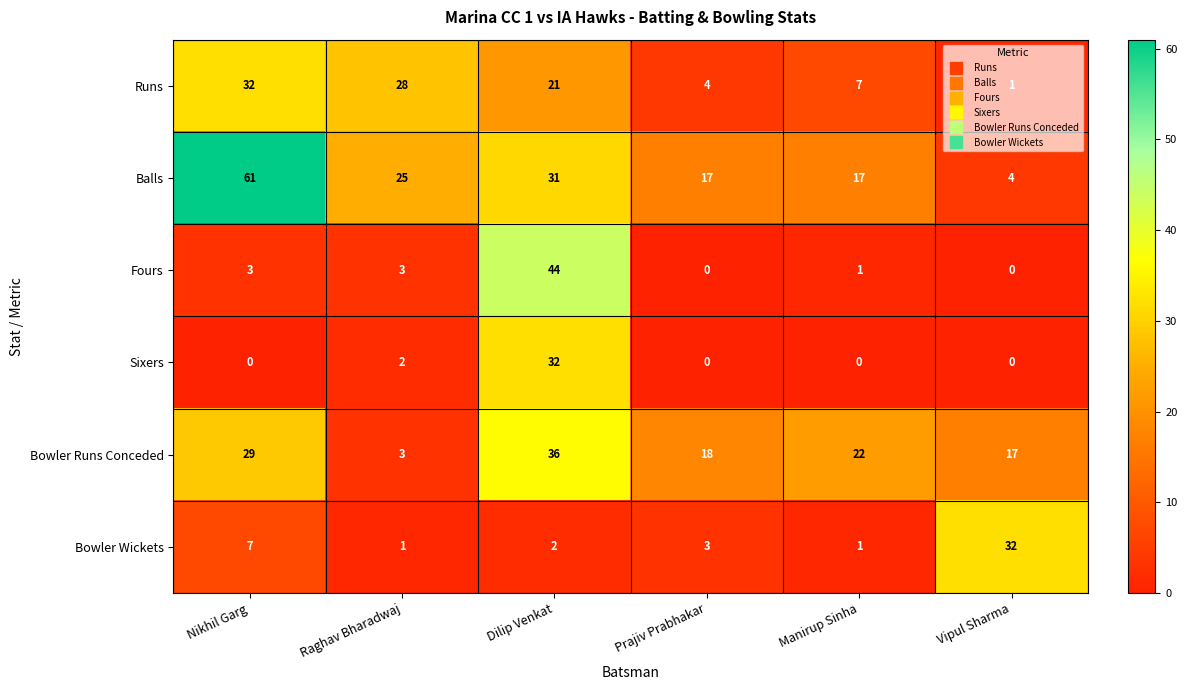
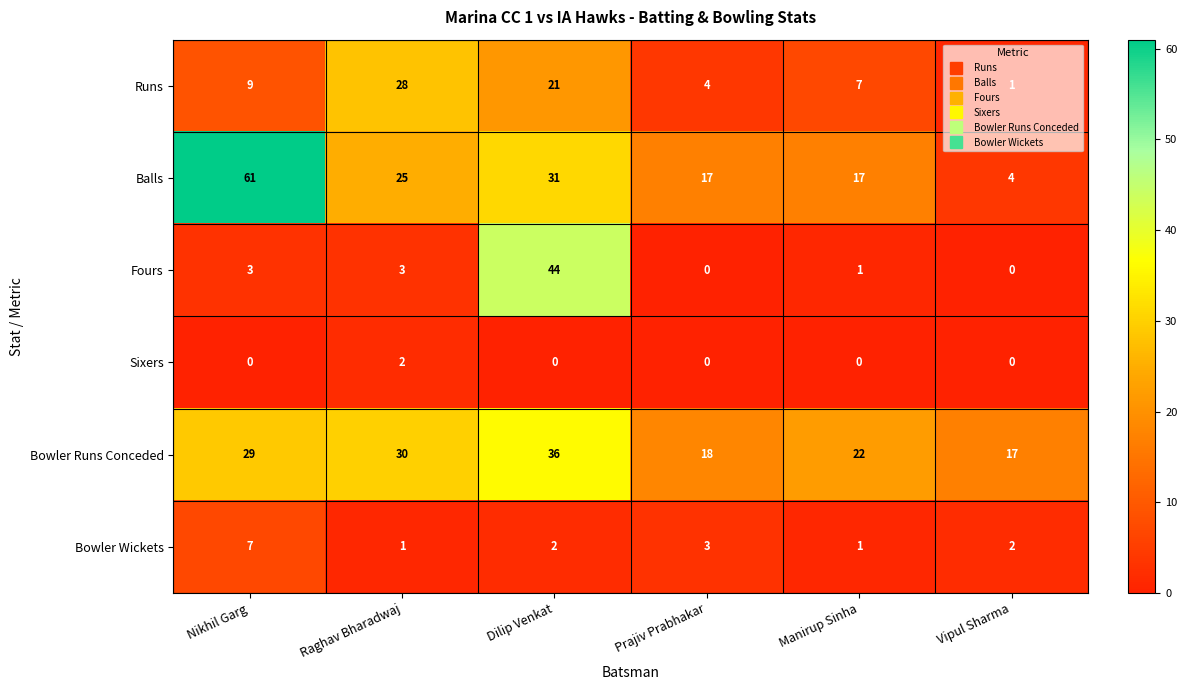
Runs, Nikhil Garg: 32 -> 9
Sixers, Dilip Venkat: 32 -> 0
Bowler Runs Conceded, Raghav Bharadwaj: 3 -> 30
Bowler Wickets, Vipul Sharma: 32 -> 2
